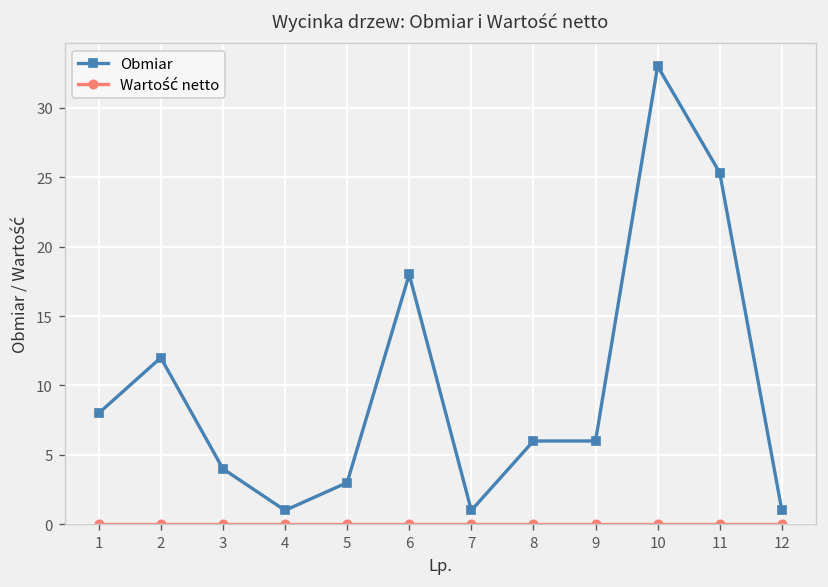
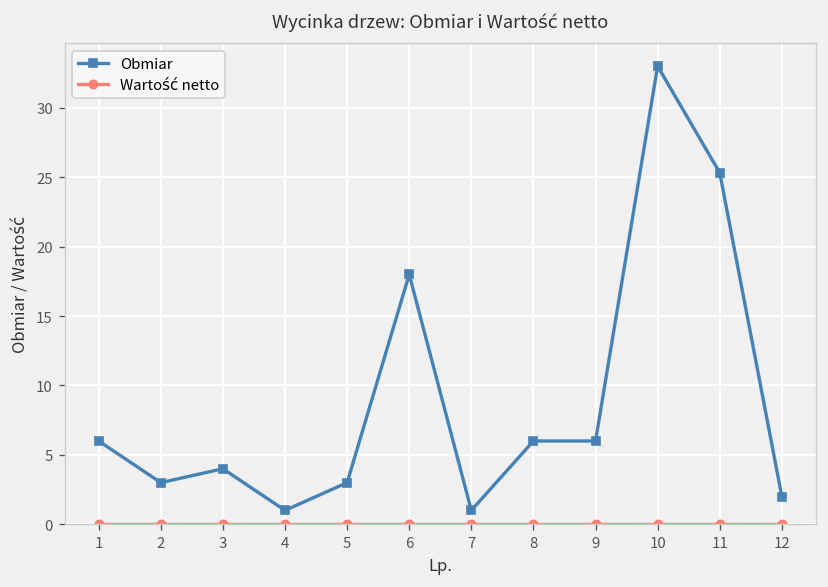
Obmiar, 1: 8 -> 6
Obmiar, 2: 12 -> 3
Obmiar, 12: 1 -> 2
